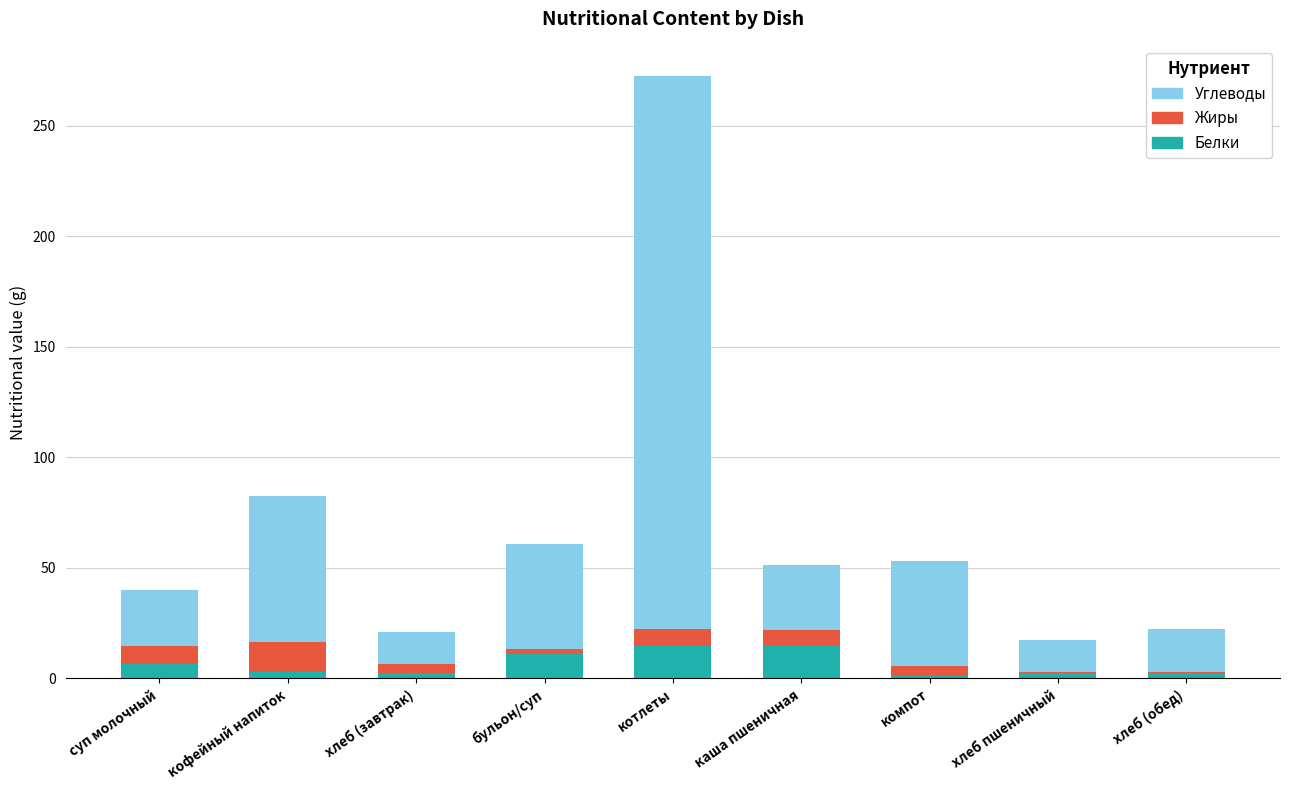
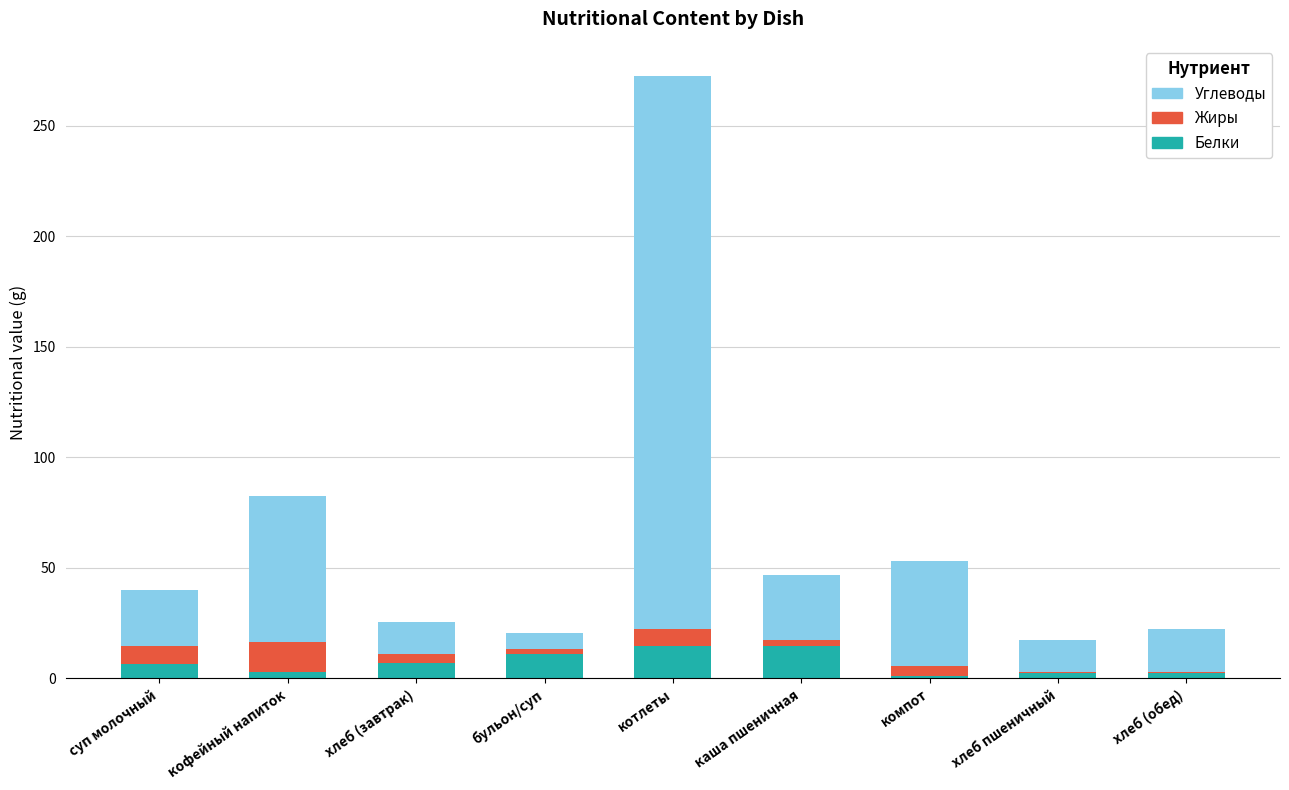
Белки, хлеб (завтрак): 2 -> 7
Углеводы, бульон/суп: 48 -> 8
Жиры, каша пшеничная: 7 -> 3
